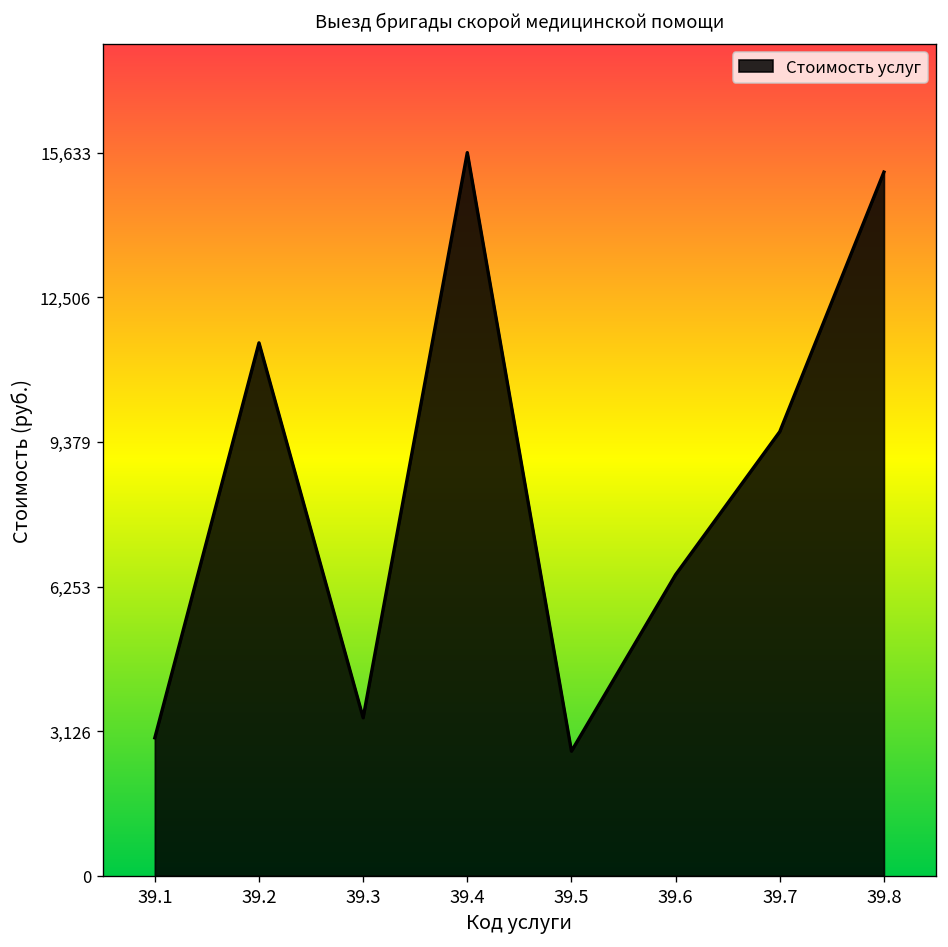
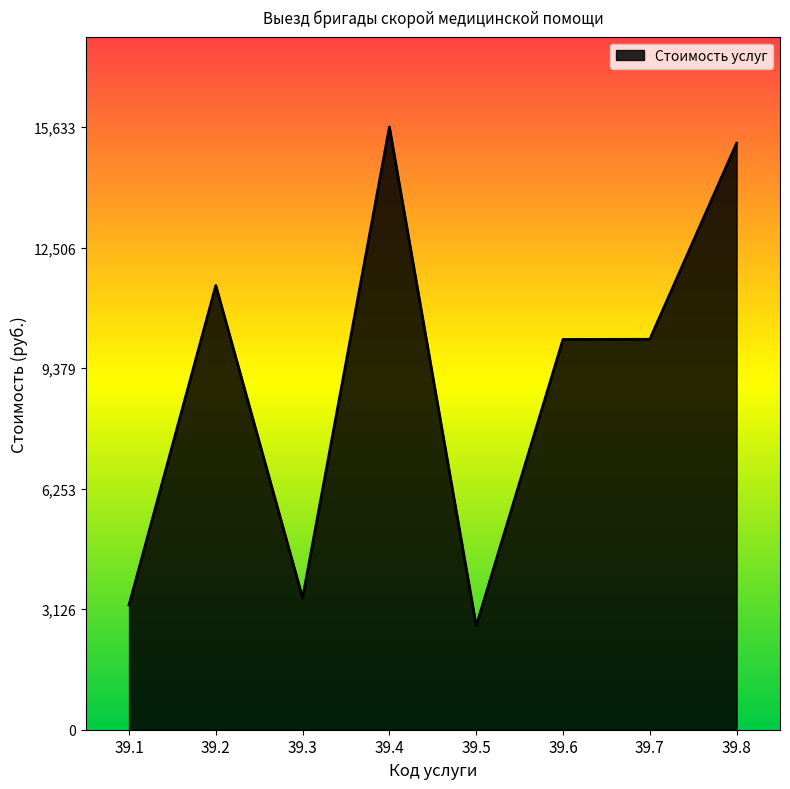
39.1: 3,000 -> 3,200
39.6: 6,500 -> 10,100
39.7: 9,600 -> 10,100
